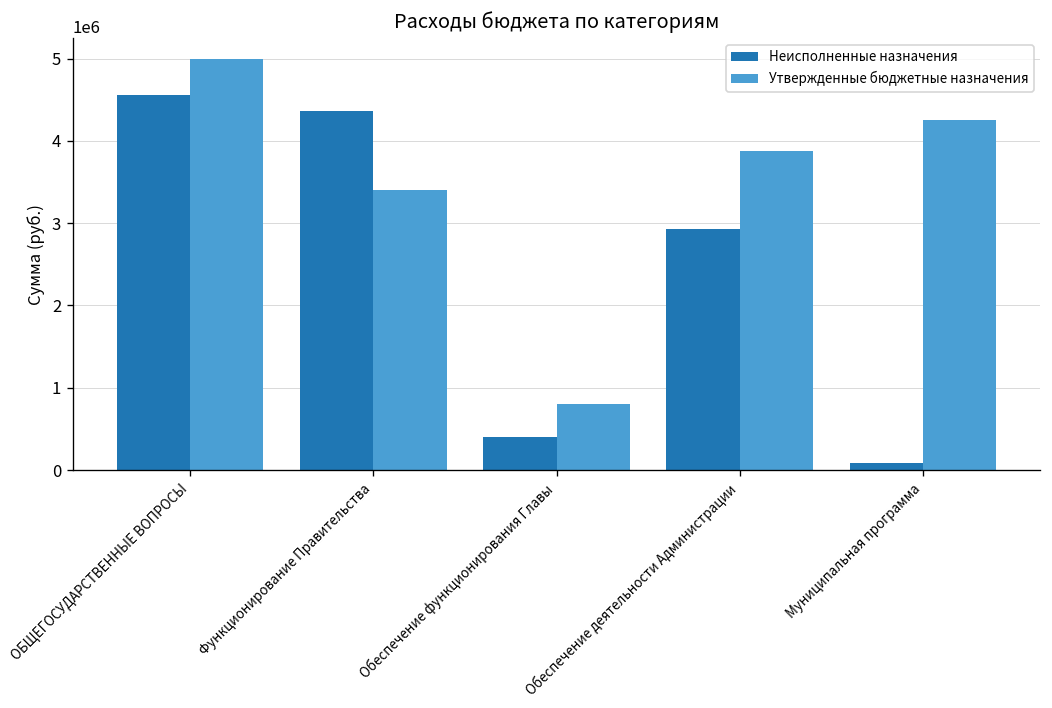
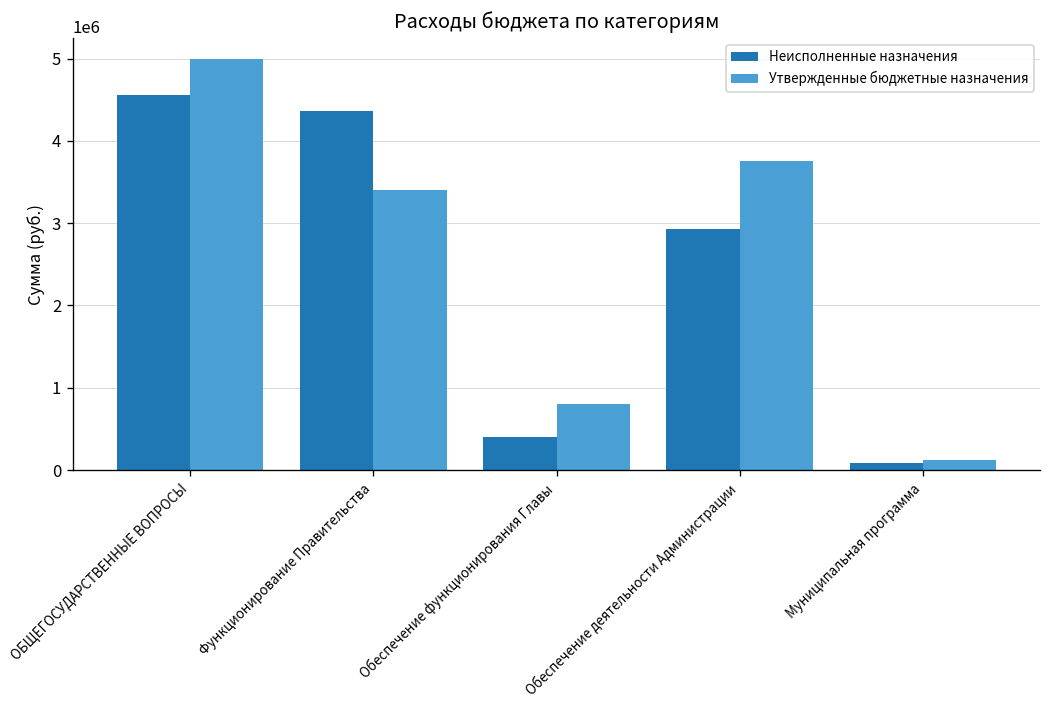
Утвержденные бюджетные назначения, Обеспечение деятельности Администрации: 3900000 -> 3800000
Утвержденные бюджетные назначения, Муниципальная программа: 4300000 -> 100000
